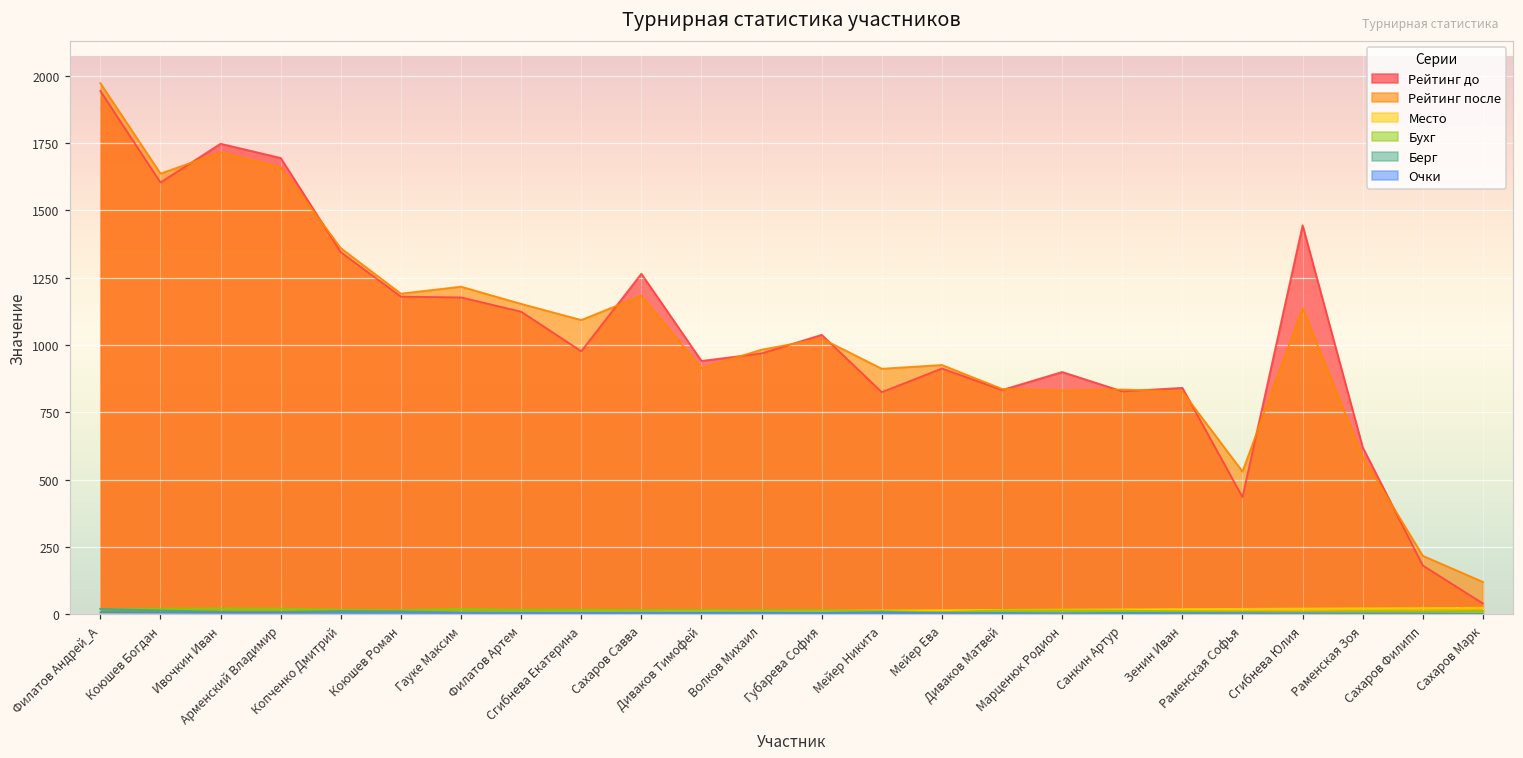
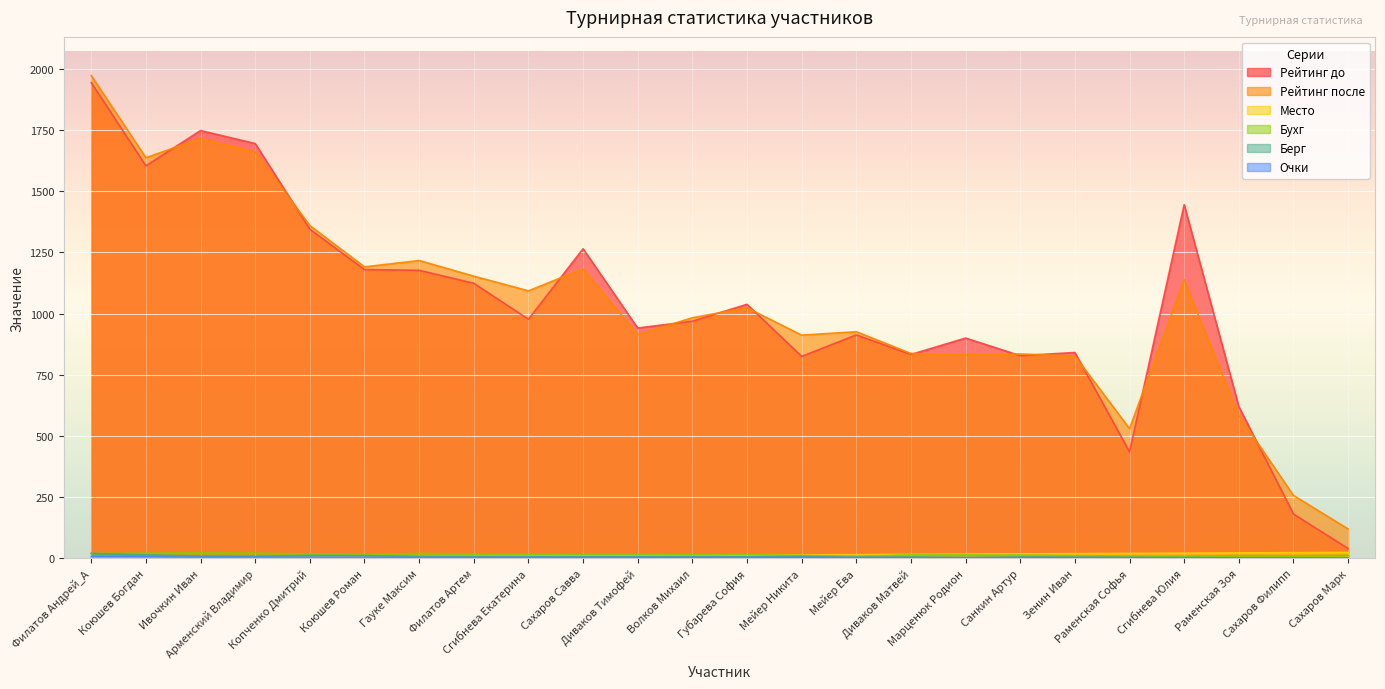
Рейтинг после, Сахаров Филипп: 220 -> 260
